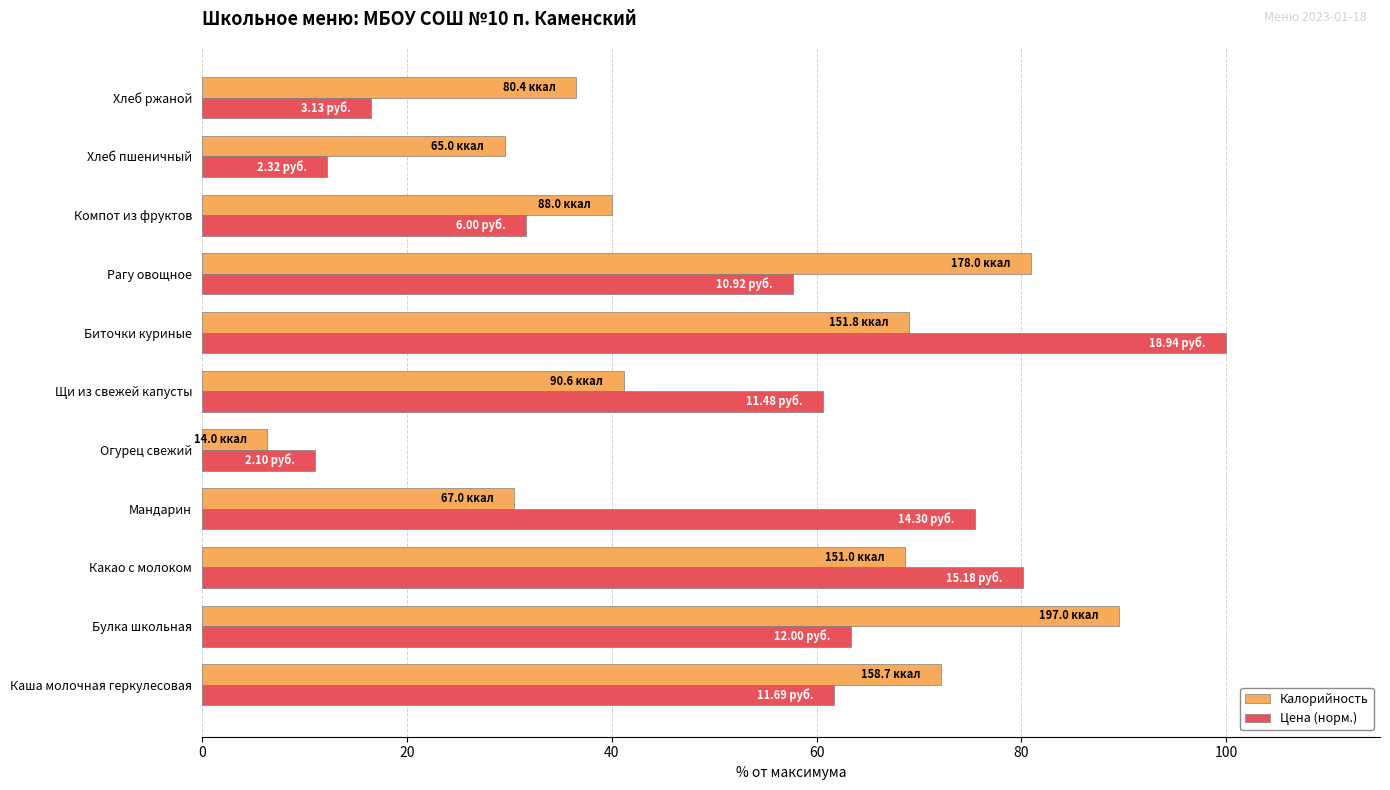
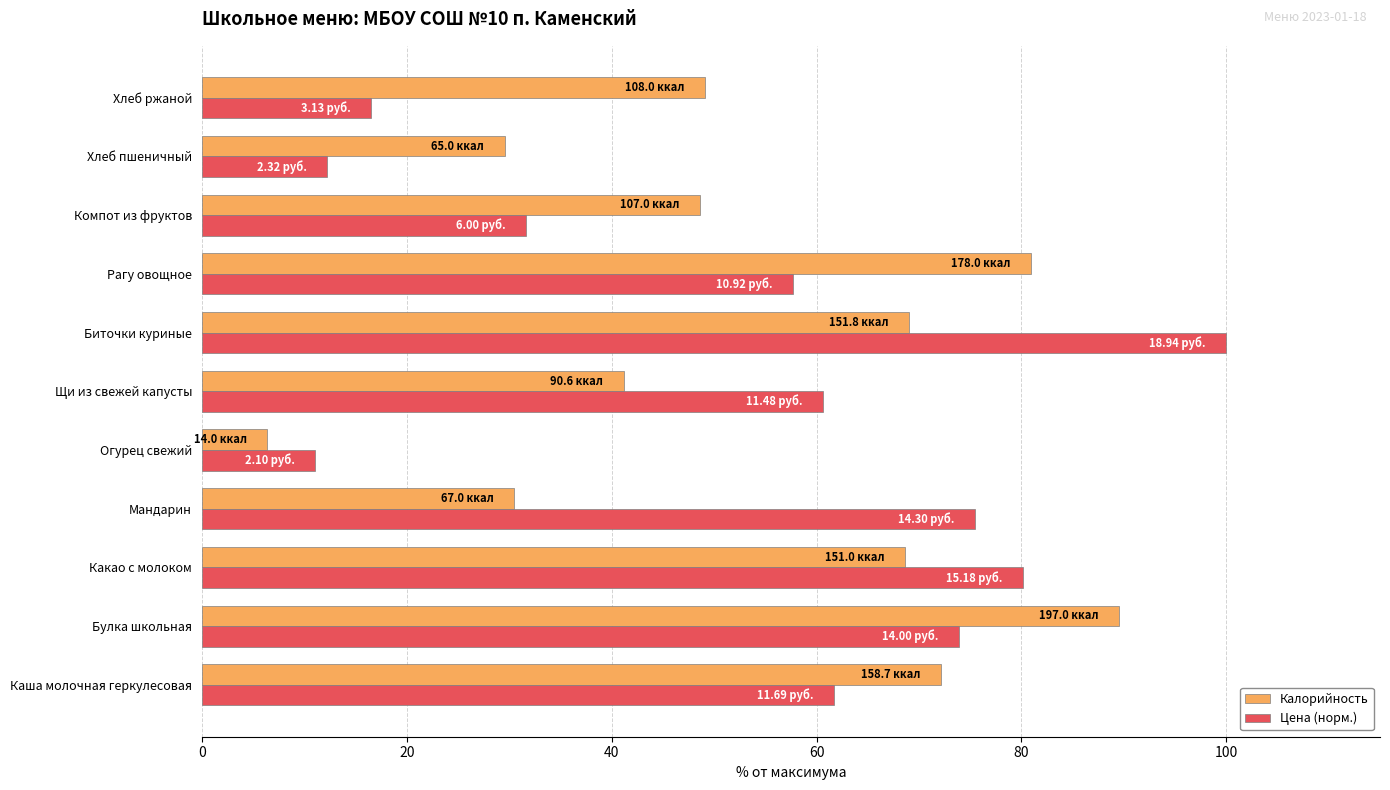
Калорийность, Хлеб ржаной: 80.4 -> 108.0
Калорийность, Компот из фруктов: 88.0 -> 107.0
Цена (норм.), Булка школьная: 12.00 -> 14.00
